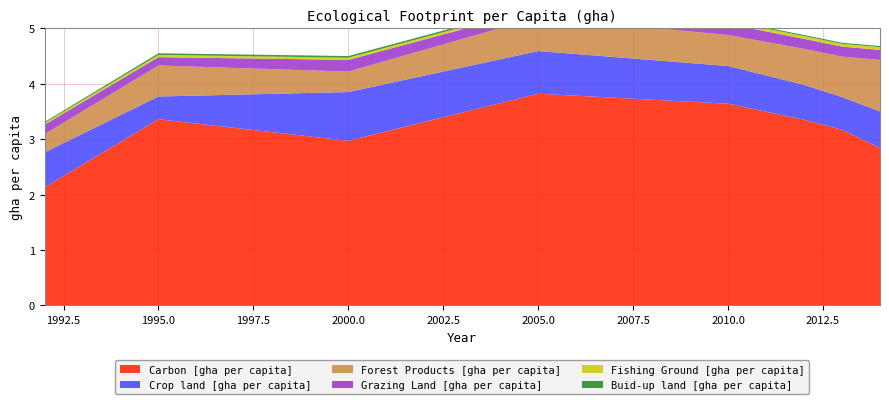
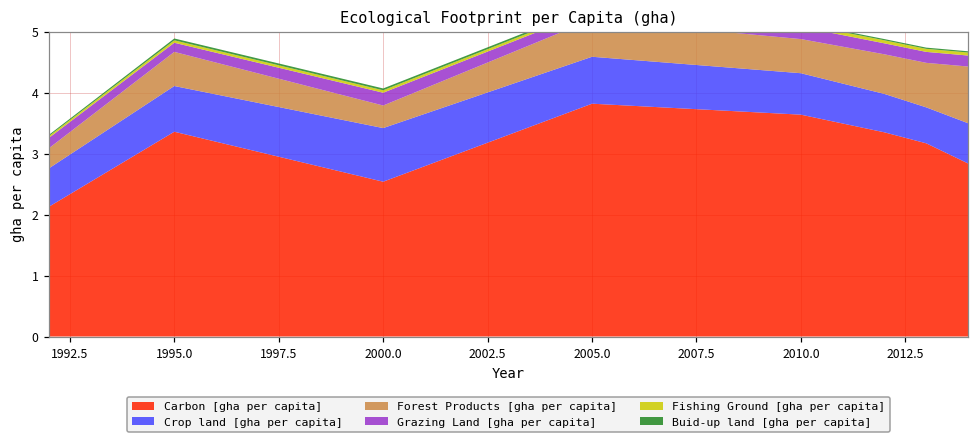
Crop land [gha per capita], 1995.0: 0.4 -> 0.7
Carbon [gha per capita], 2000.0: 3.0 -> 2.5
